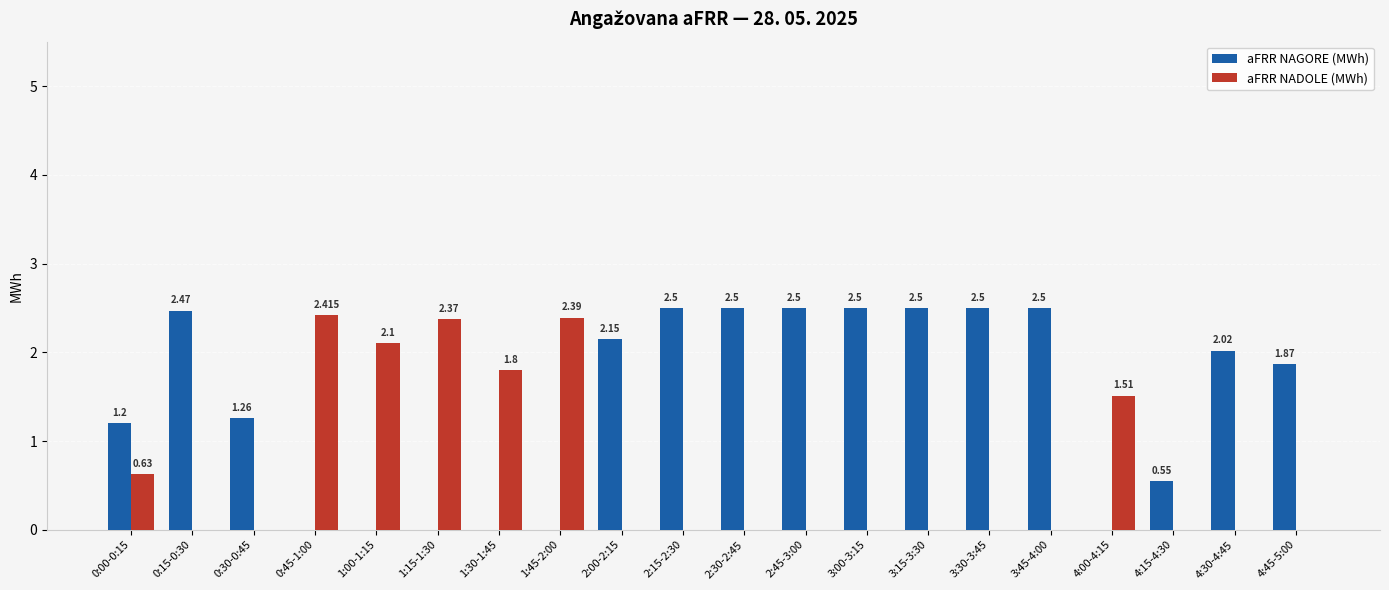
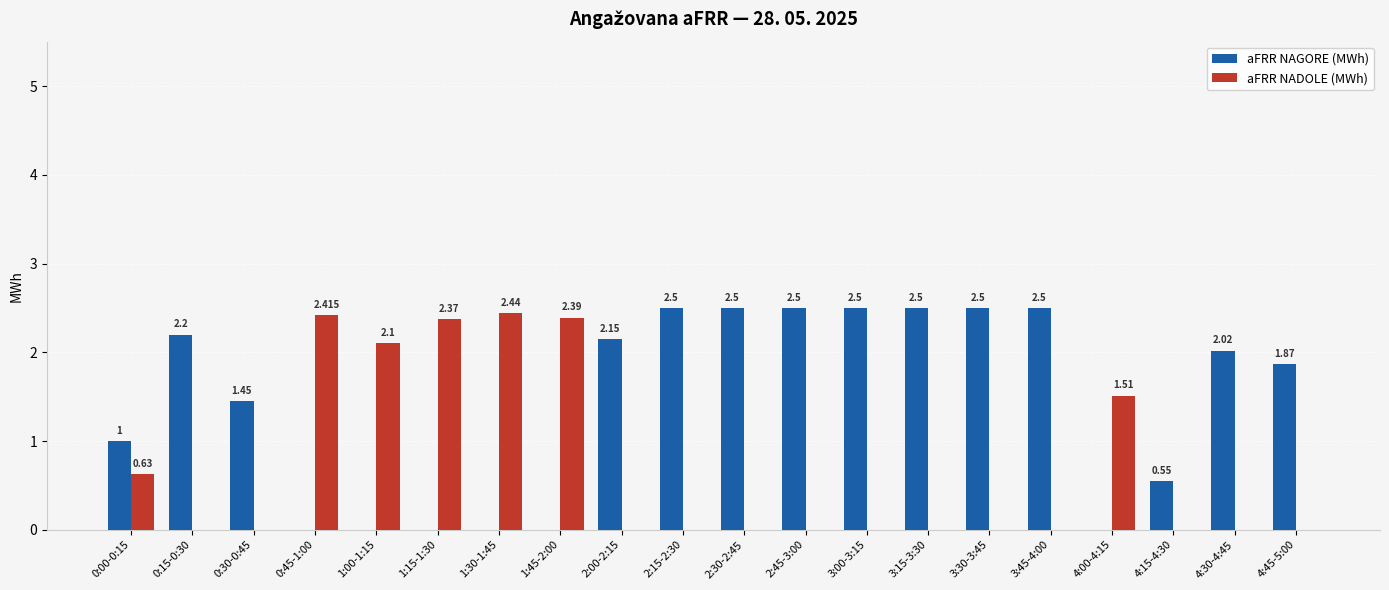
aFRR NAGORE (MWh), 0:00-0:15: 1.2 -> 1
aFRR NAGORE (MWh), 0:15-0:30: 2.47 -> 2.2
aFRR NAGORE (MWh), 0:30-0:45: 1.26 -> 1.45
aFRR NADOLE (MWh), 1:30-1:45: 1.8 -> 2.44
